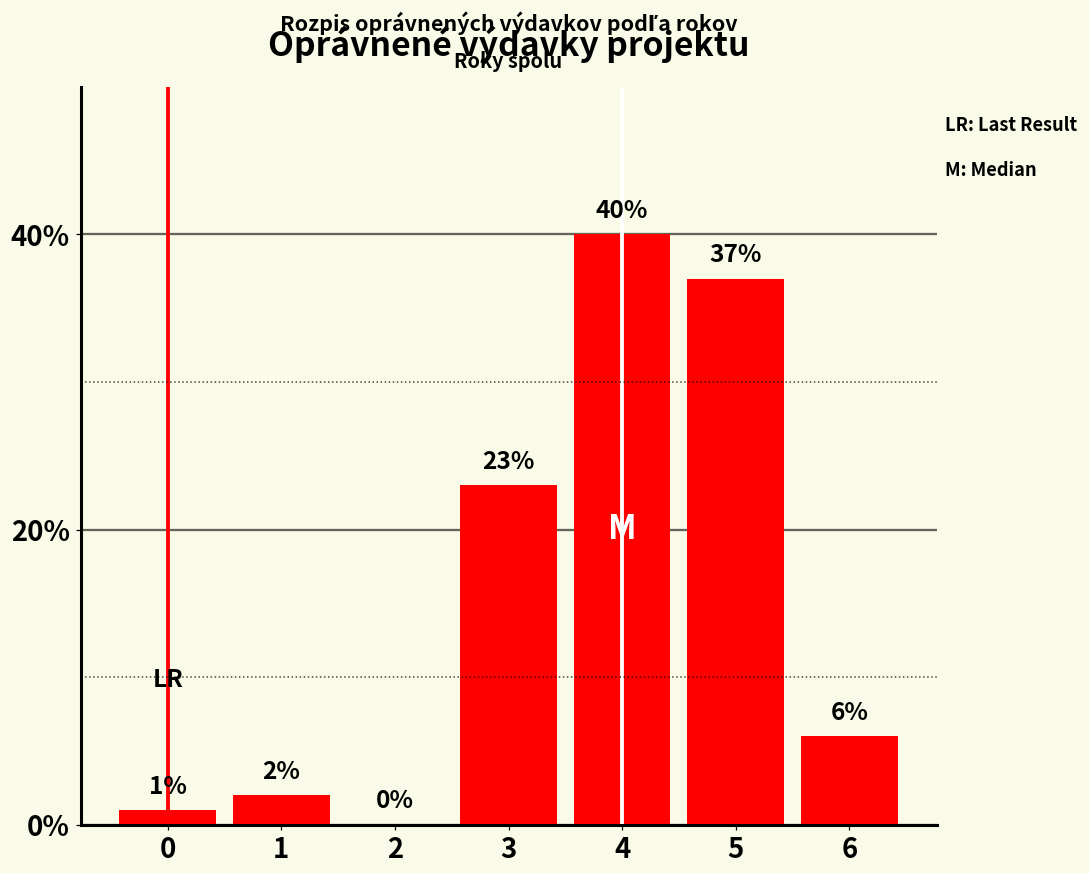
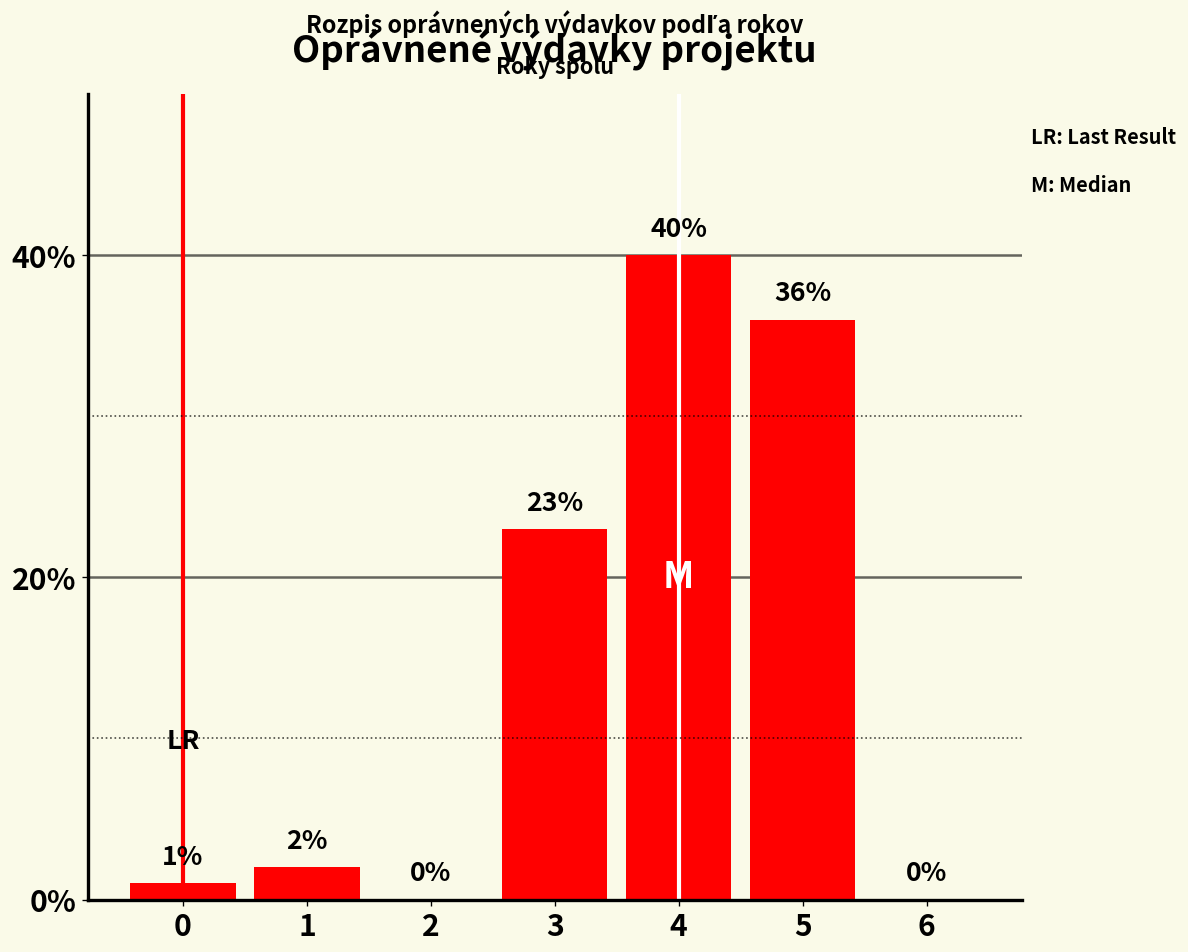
5: 37% -> 36%
6: 6% -> 0%
